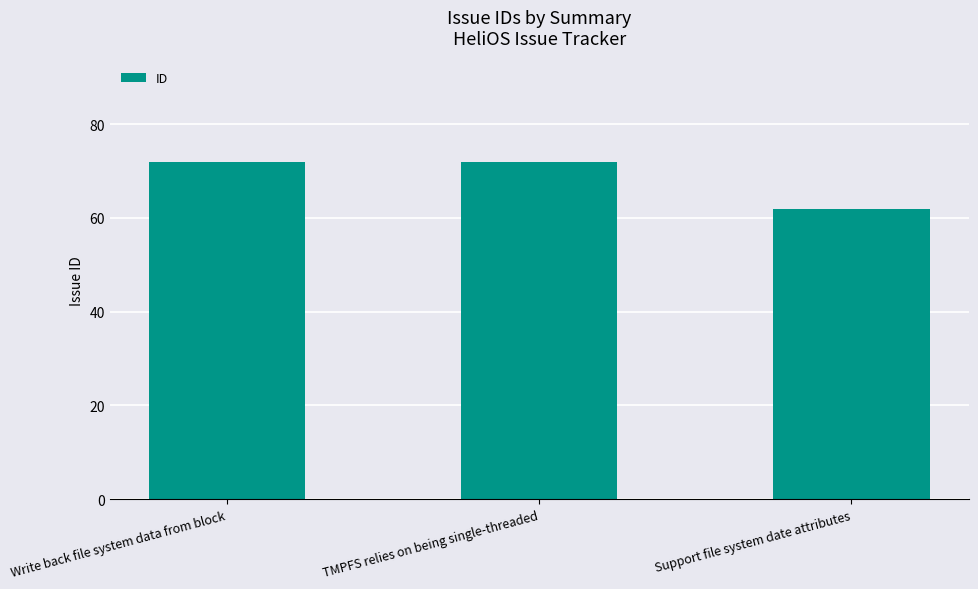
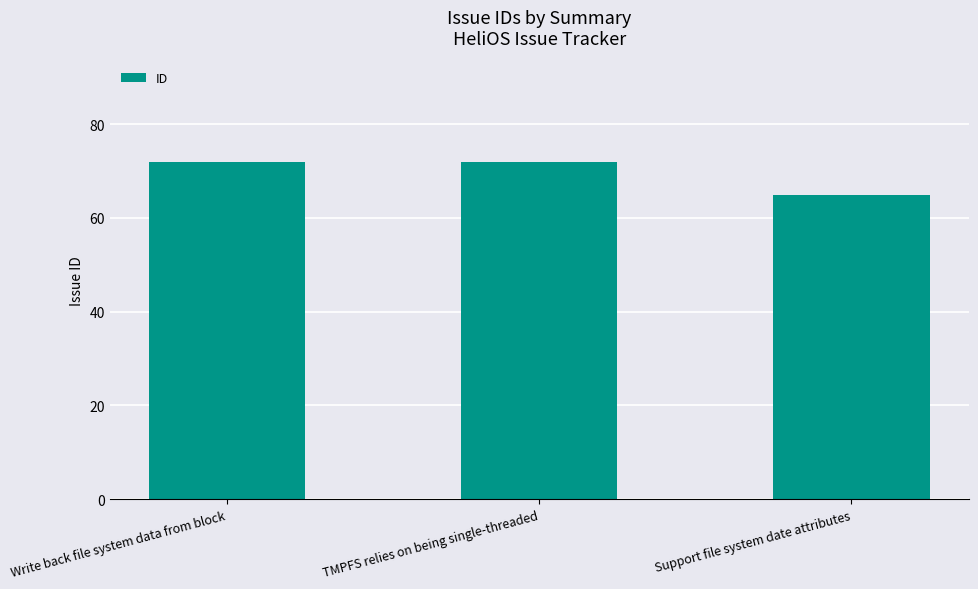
Support file system date attributes: 62 -> 65
